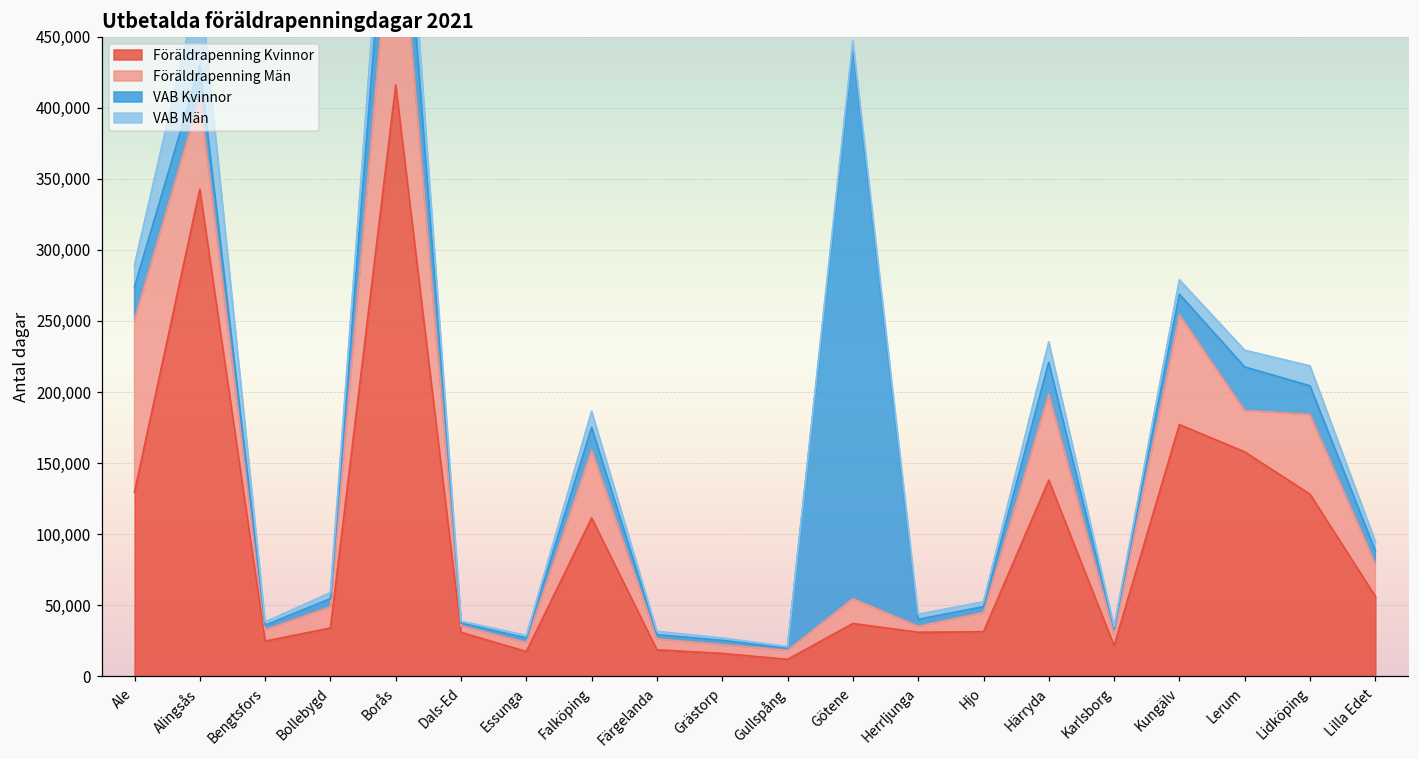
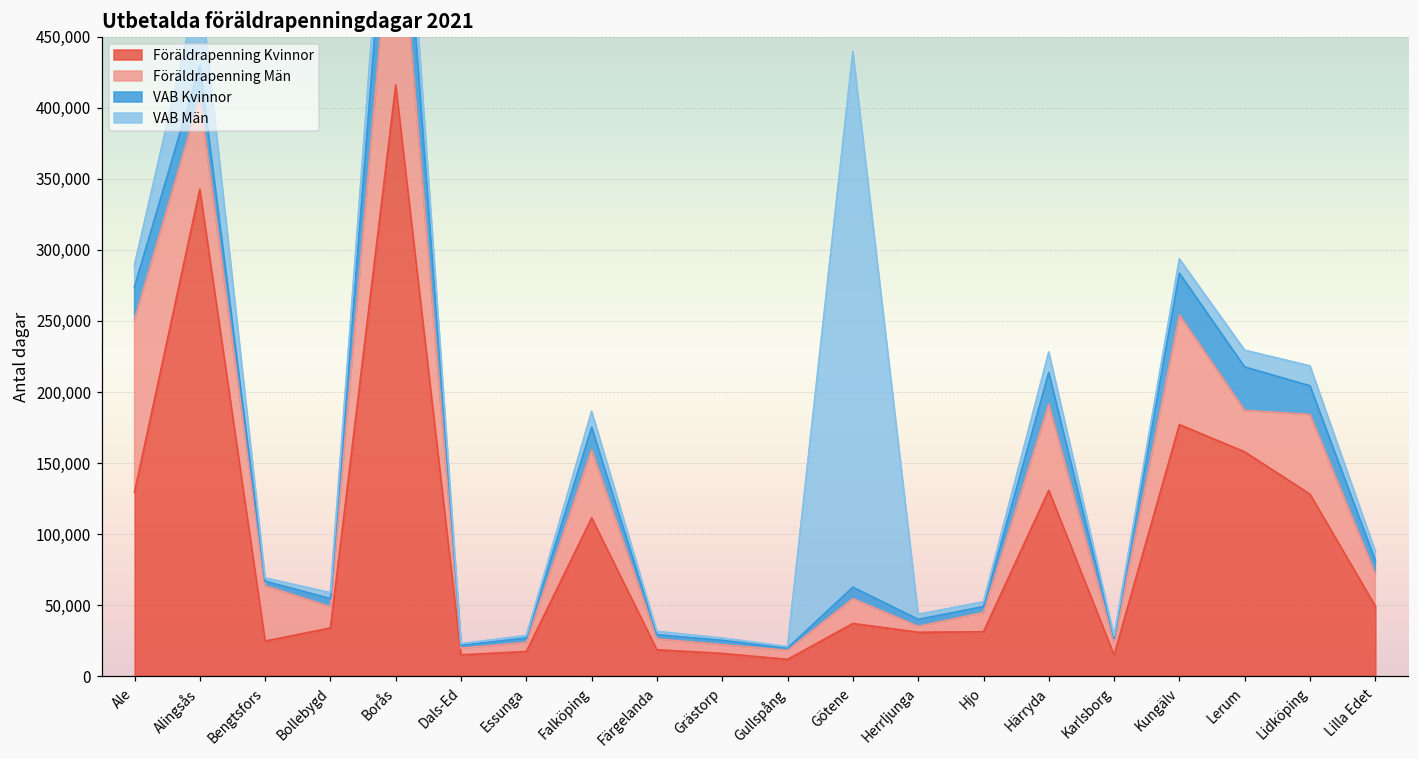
Föräldrapenning Män, Bengtsfors: 8,000 -> 39,000
Föräldrapenning Kvinnor, Dals-Ed: 31,000 -> 15,000
VAB Kvinnor, Götene: 387,000 -> 8,000
VAB Män, Götene: 5,000 -> 377,000
Föräldrapenning Kvinnor, Härryda: 138,000 -> 131,000
Föräldrapenning Kvinnor, Karlsborg: 21,000 -> 15,000
VAB Kvinnor, Kungälv: 14,000 -> 29,000
Föräldrapenning Kvinnor, Lilla Edet: 56,000 -> 49,000
